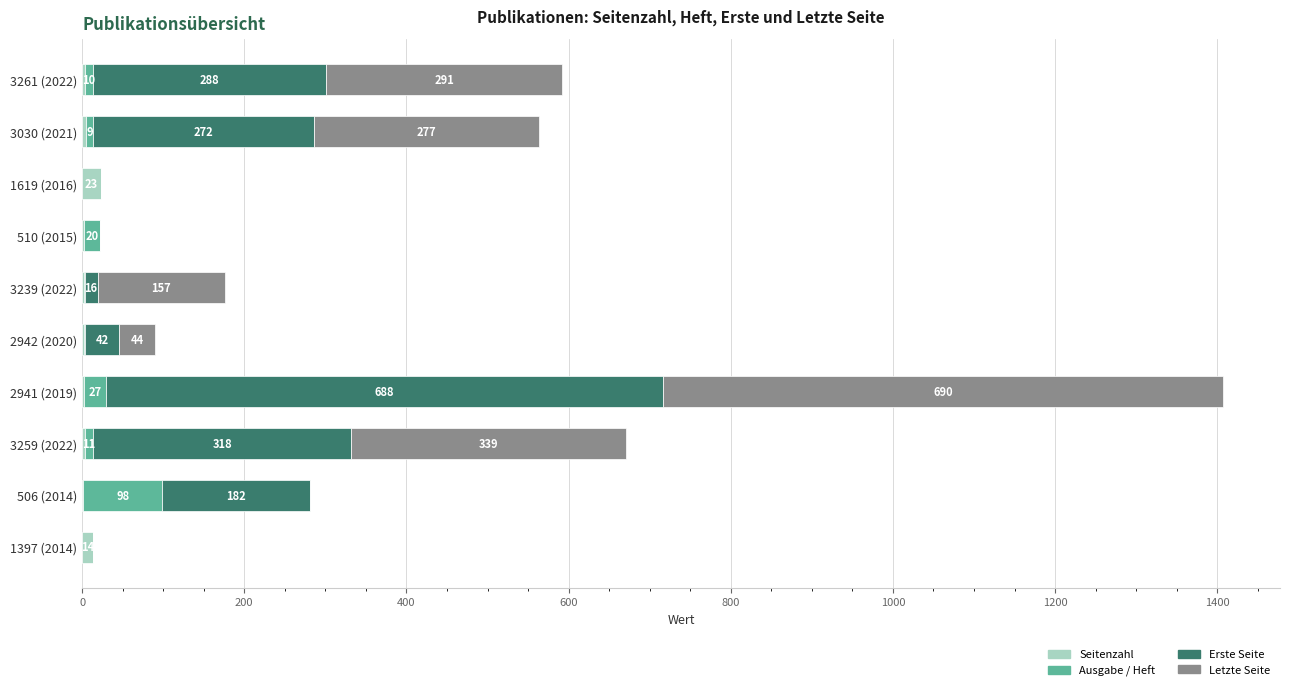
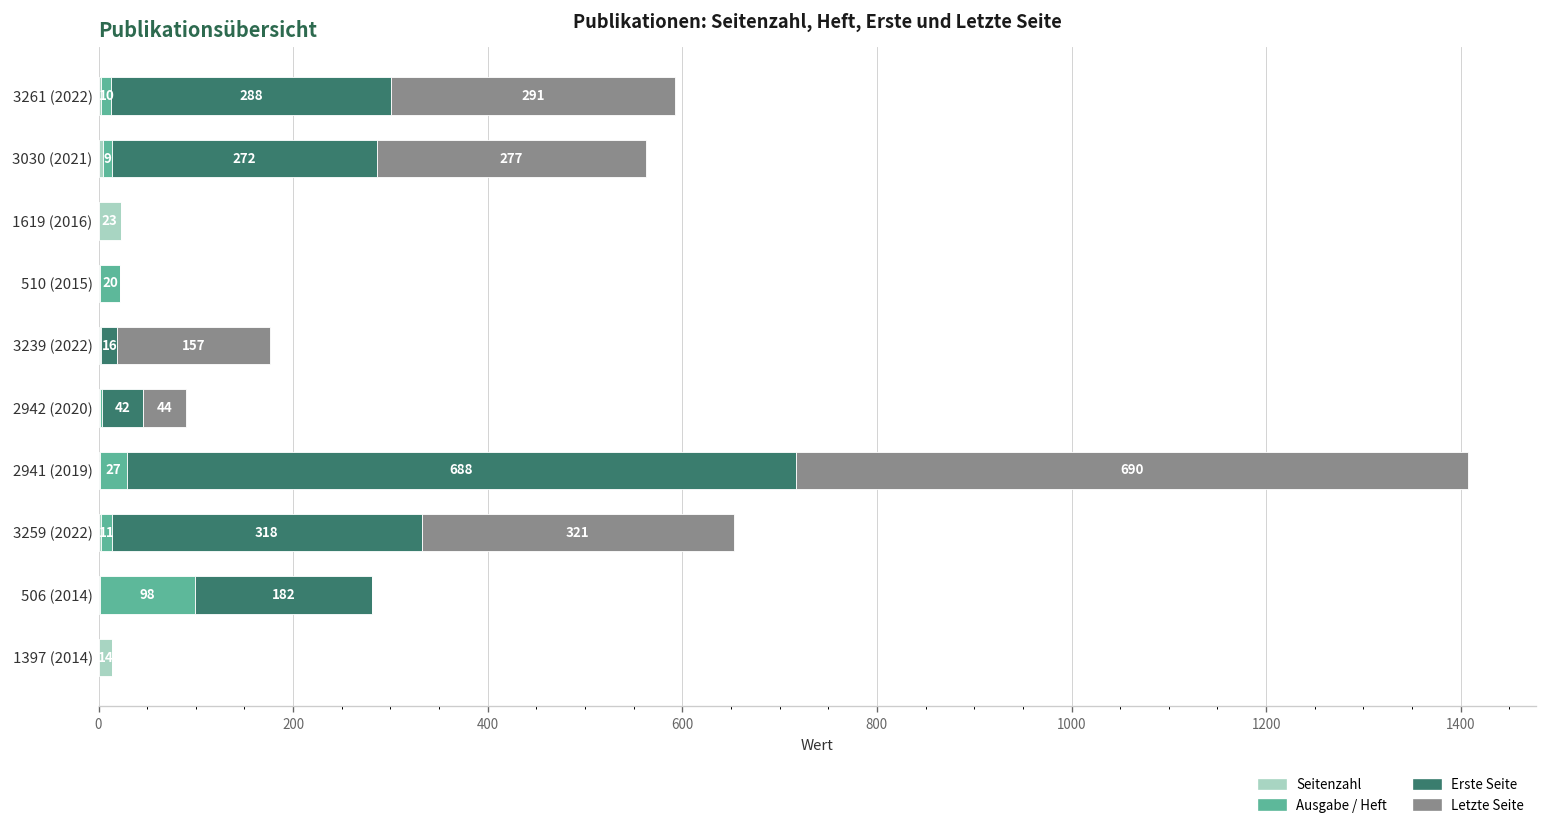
Letzte Seite, 3259 (2022): 339 -> 321
